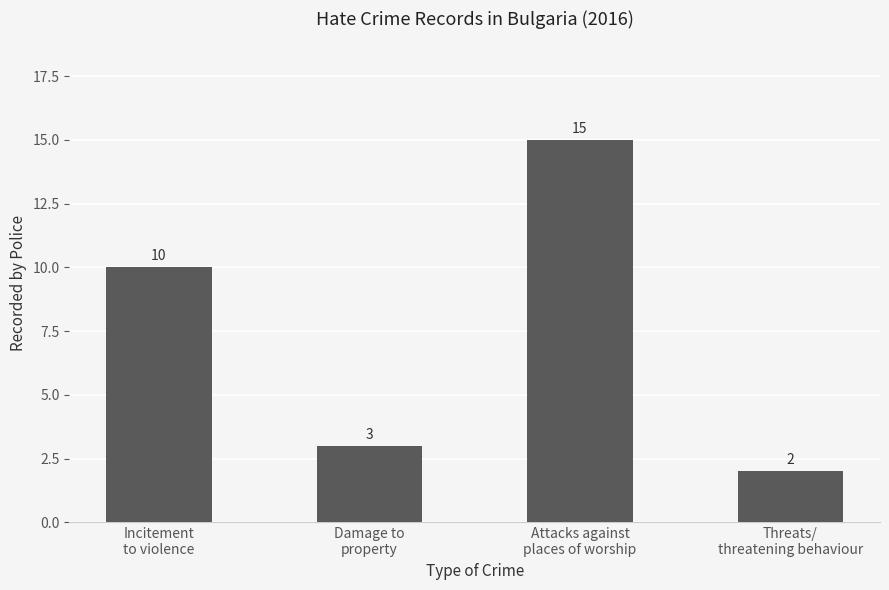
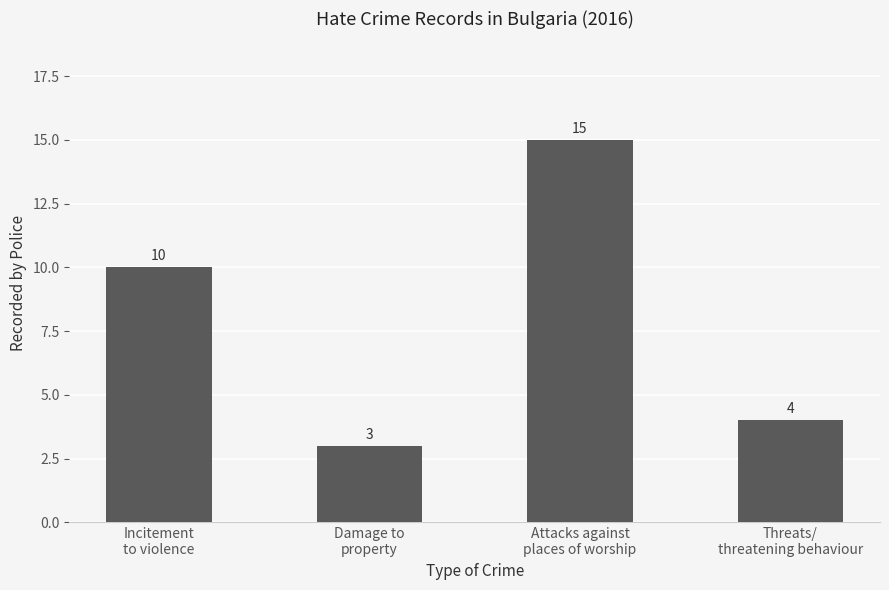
Threats/ threatening behaviour: 2 -> 4
